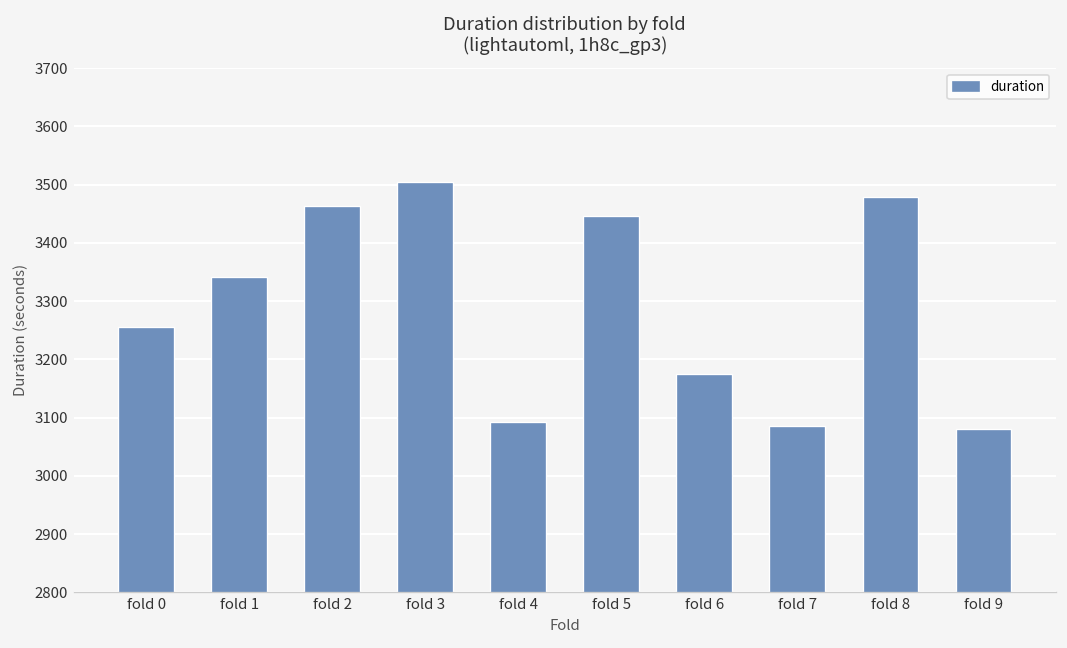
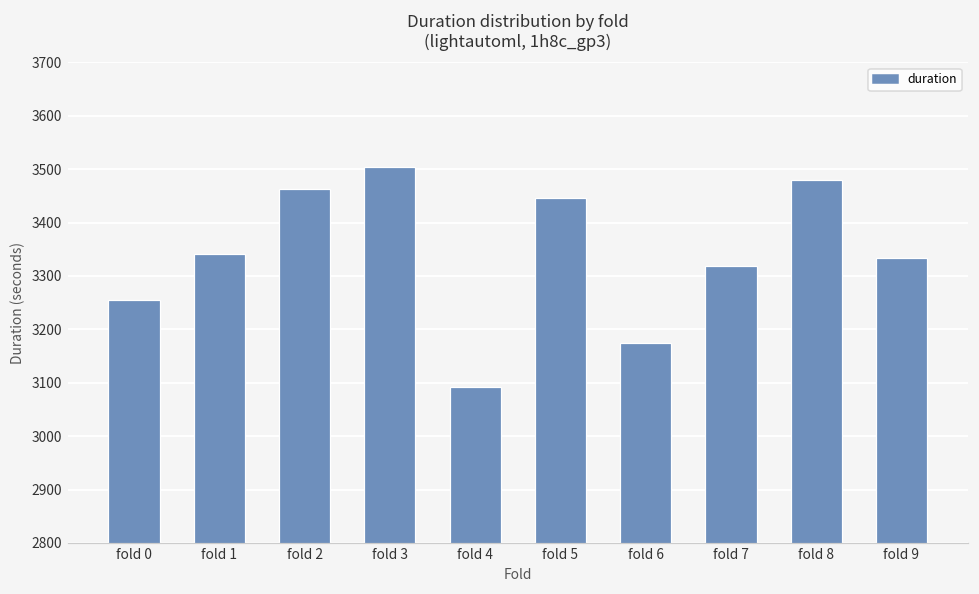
fold 7: 3090 -> 3320
fold 9: 3080 -> 3330
